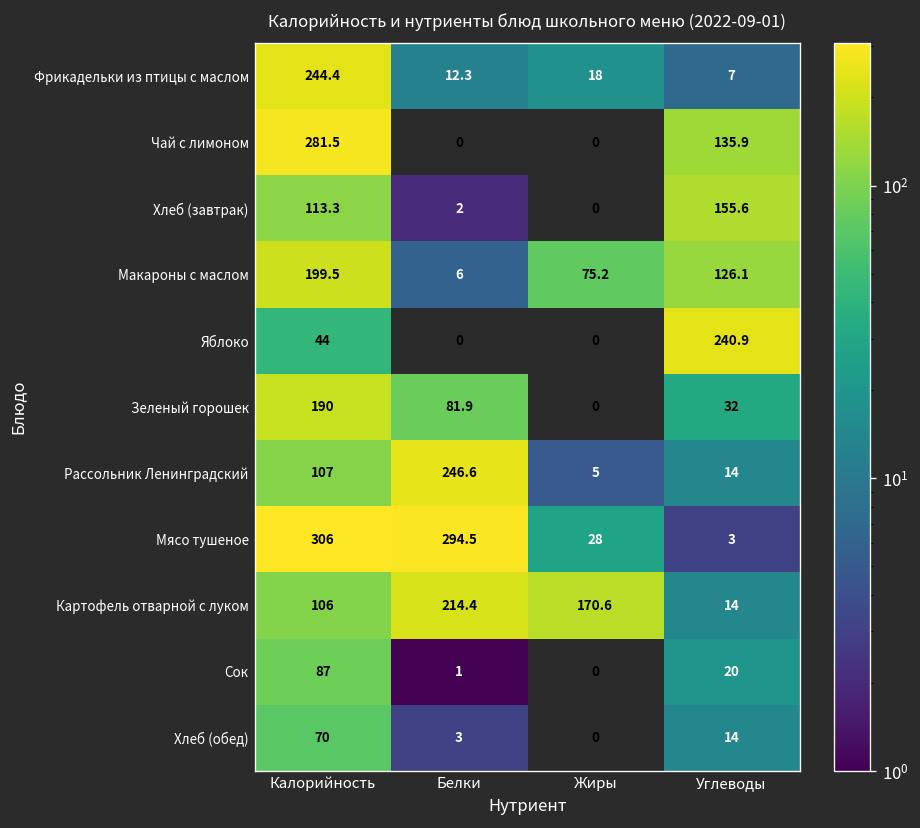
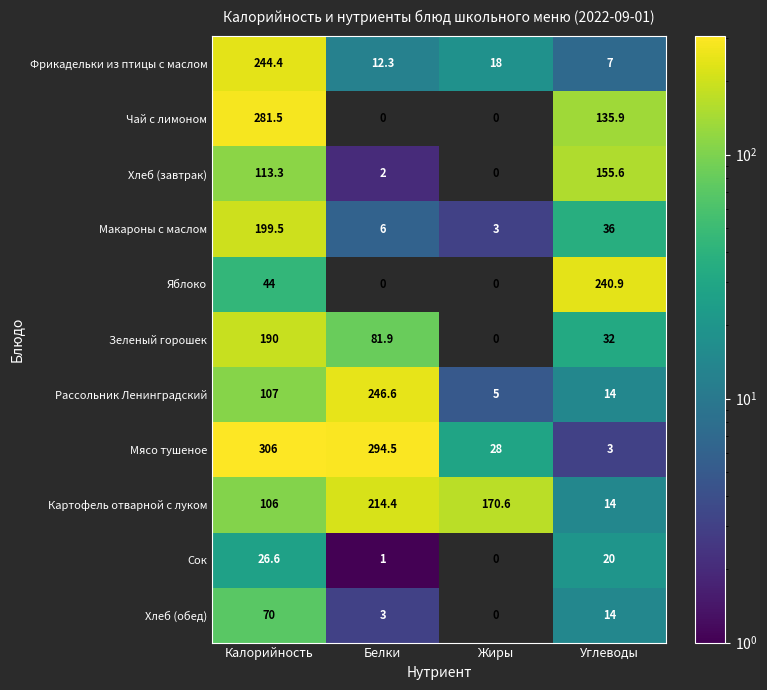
Макароны с маслом, Жиры: 75.2 -> 3
Макароны с маслом, Углеводы: 126.1 -> 36
Сок, Калорийность: 87 -> 26.6
